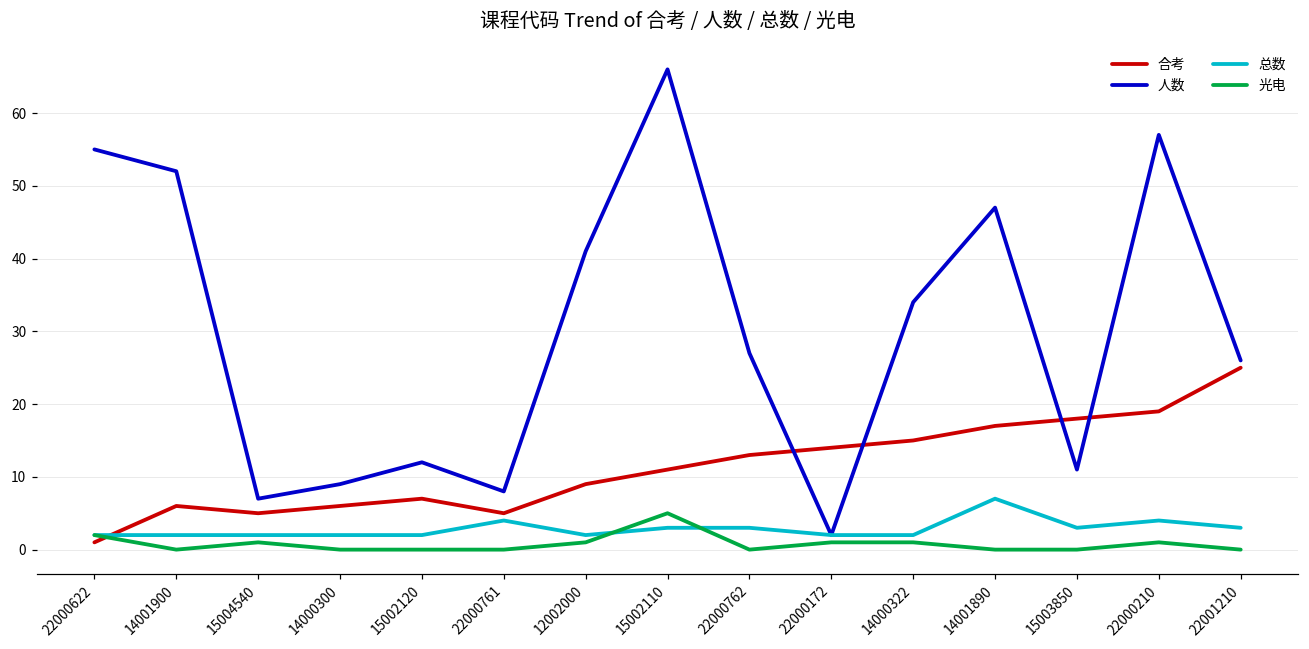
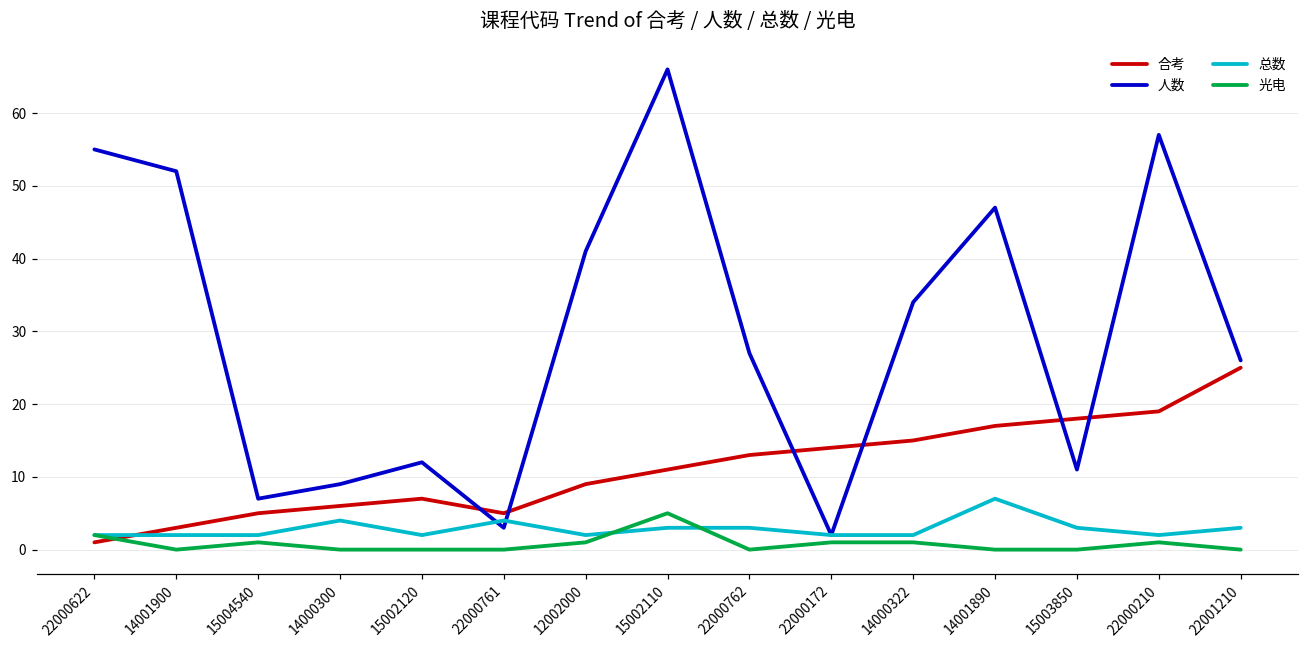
合考, 14001900: 6 -> 3
总数, 14000300: 2 -> 4
人数, 22000761: 8 -> 3
总数, 22000210: 4 -> 2
